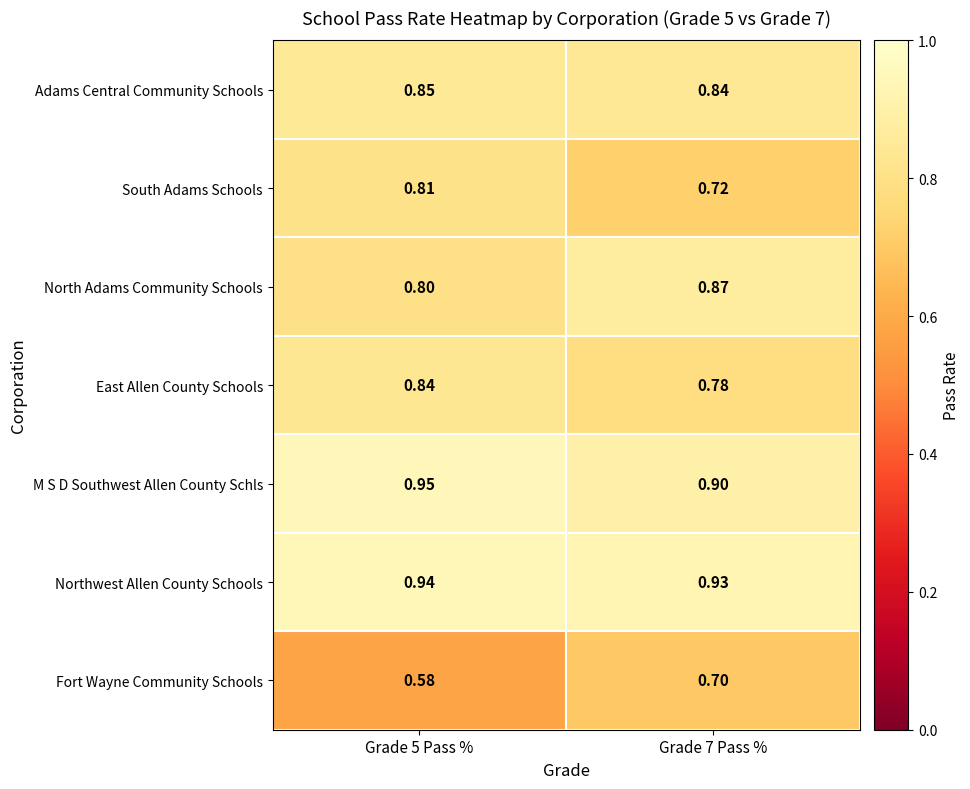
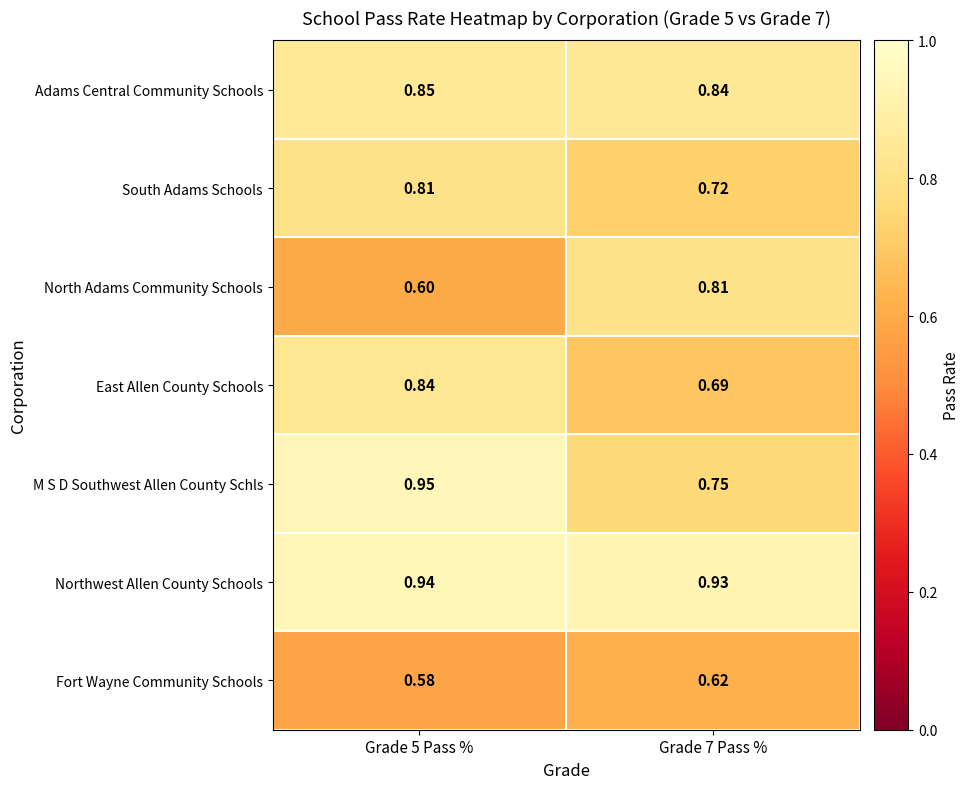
North Adams Community Schools, Grade 5 Pass %: 0.80 -> 0.60
North Adams Community Schools, Grade 7 Pass %: 0.87 -> 0.81
East Allen County Schools, Grade 7 Pass %: 0.78 -> 0.69
M S D Southwest Allen County Schls, Grade 7 Pass %: 0.90 -> 0.75
Fort Wayne Community Schools, Grade 7 Pass %: 0.70 -> 0.62
